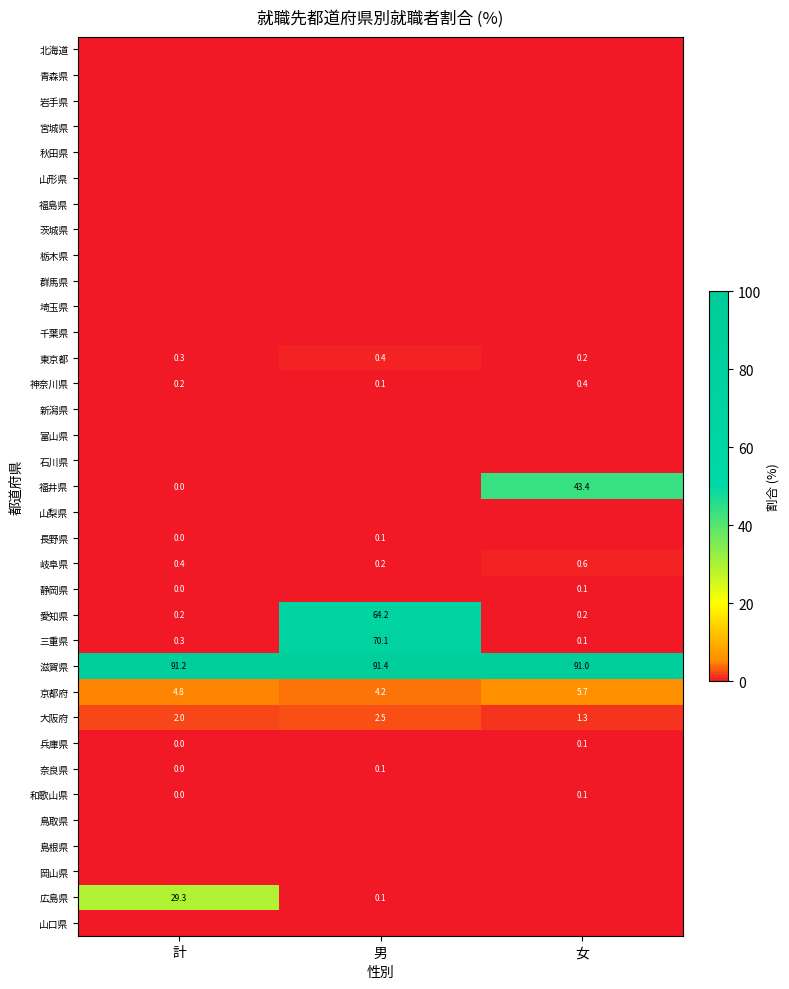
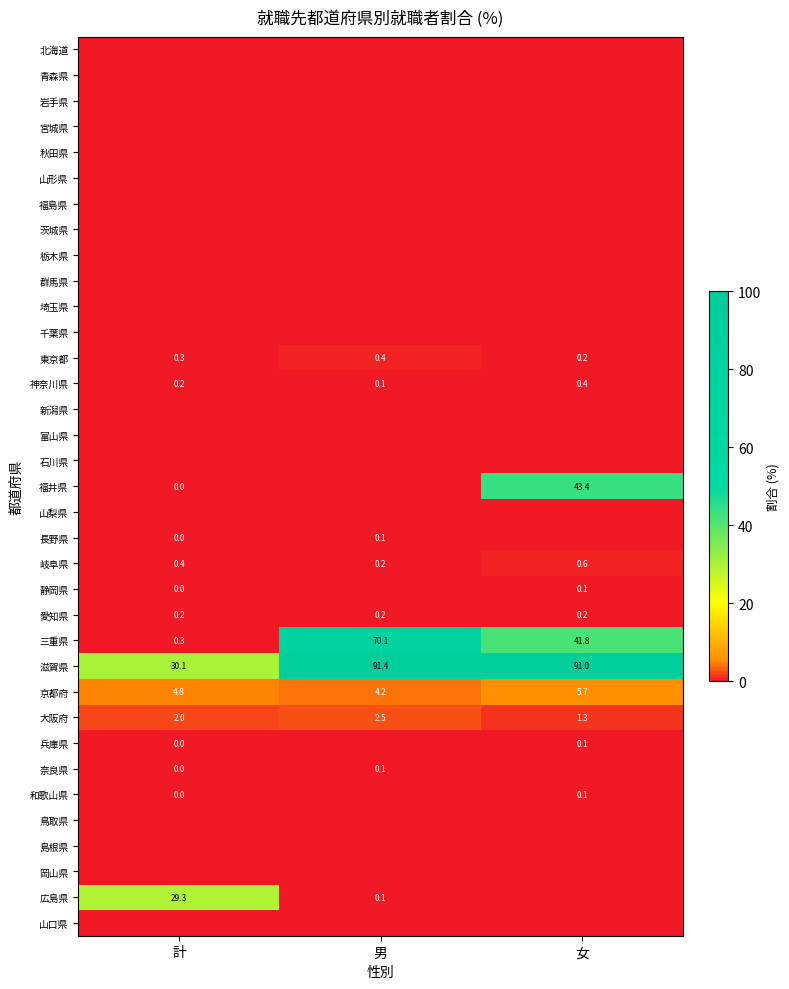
愛知県, 男: 64.2 -> 0.2
三重県, 女: 0.1 -> 41.8
滋賀県, 計: 91.2 -> 30.1
